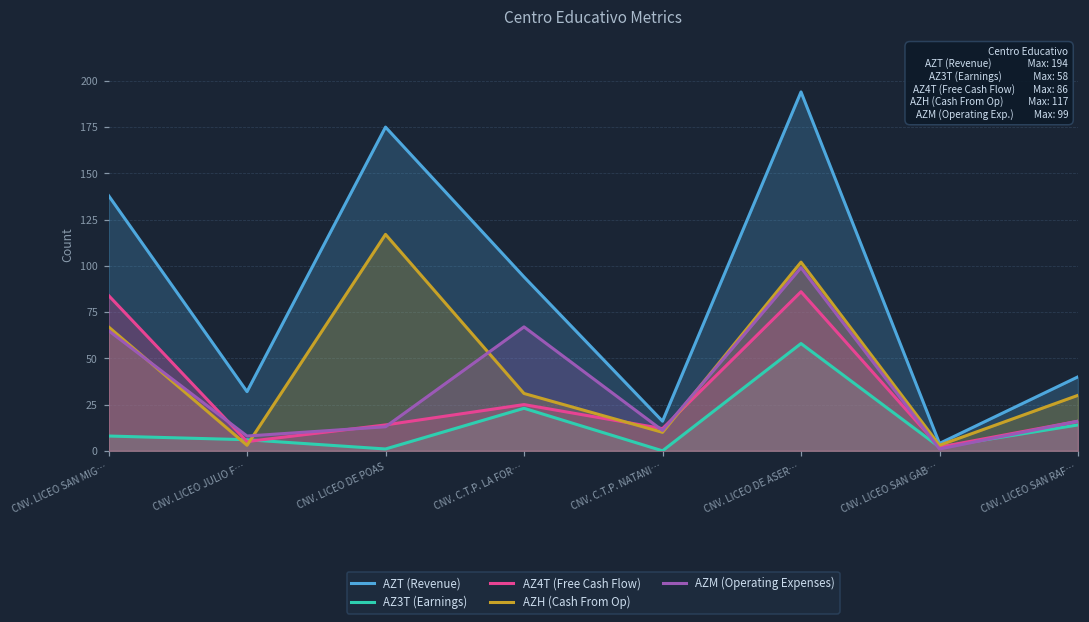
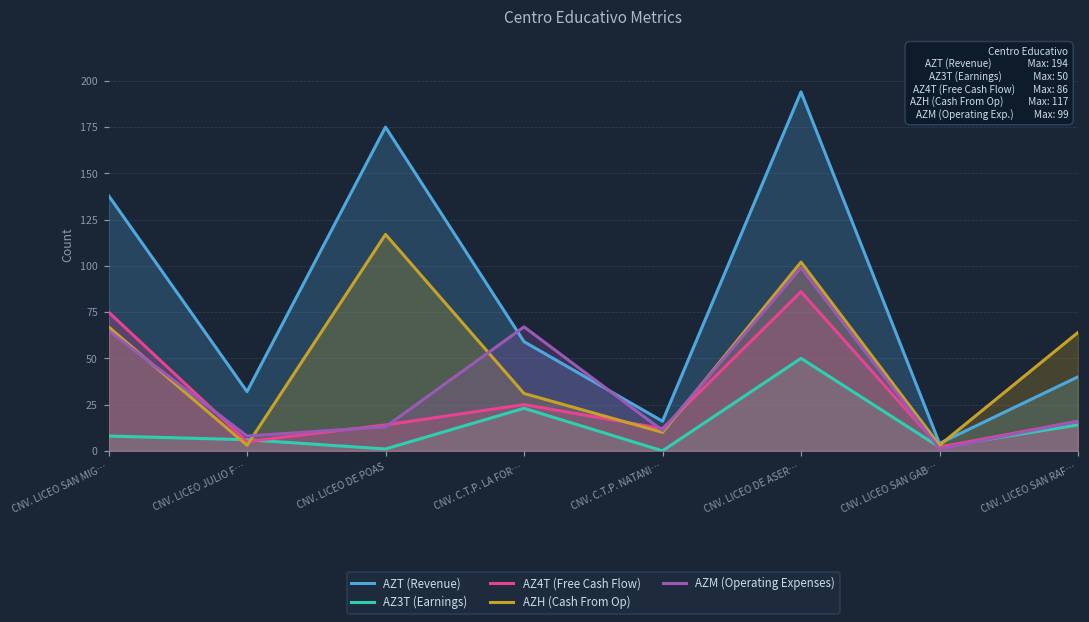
AZ4T (Free Cash Flow), CNV. LICEO SAN MIG…: 84 -> 75
AZT (Revenue), CNV. C.T.P. LA FOR…: 94 -> 59
AZ3T (Earnings), CNV. LICEO DE ASER…: 58 -> 50
AZH (Cash From Op), CNV. LICEO SAN RAF…: 30 -> 64
